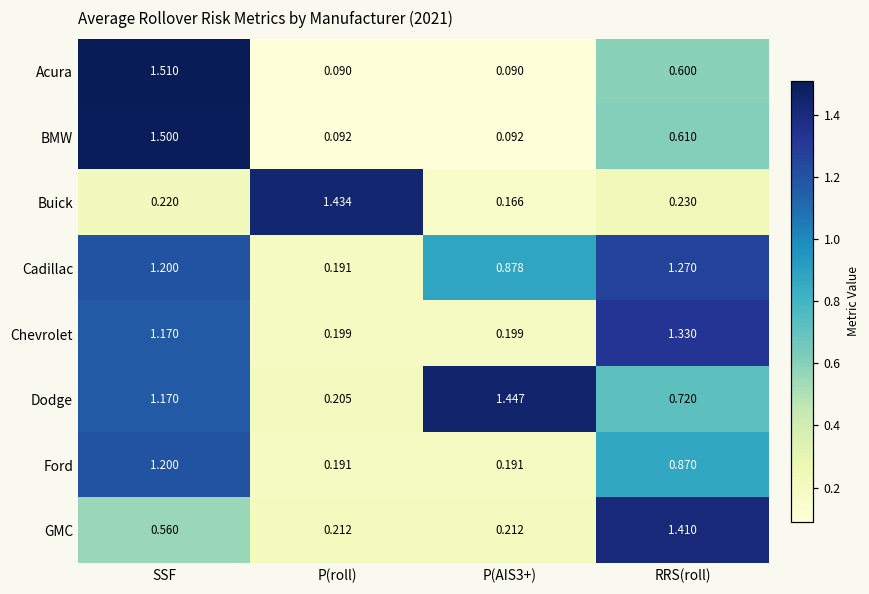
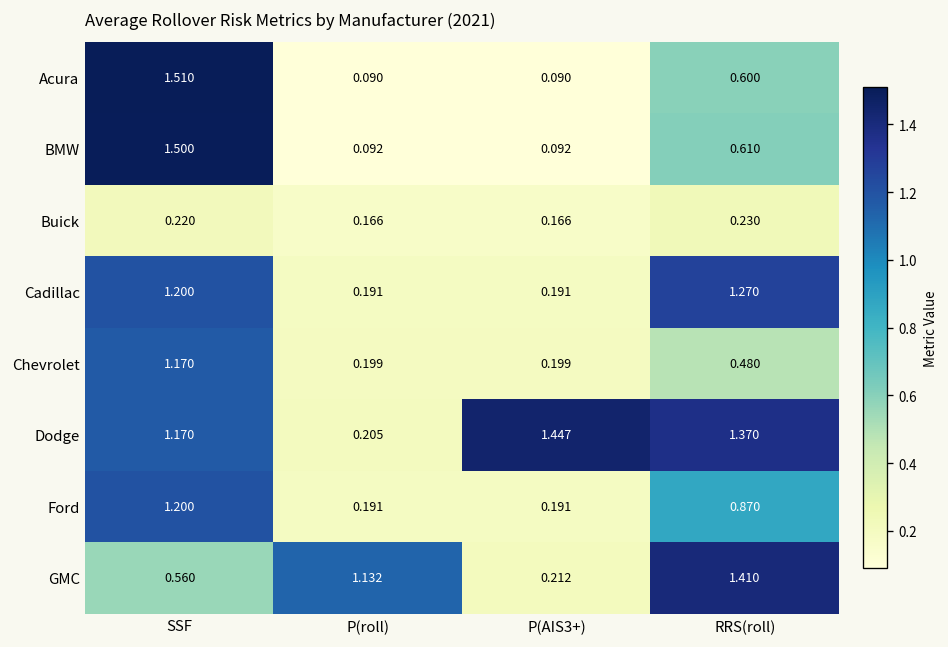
Buick, P(roll): 1.434 -> 0.166
Cadillac, P(AIS3+): 0.878 -> 0.191
Chevrolet, RRS(roll): 1.330 -> 0.480
Dodge, RRS(roll): 0.720 -> 1.370
GMC, P(roll): 0.212 -> 1.132
